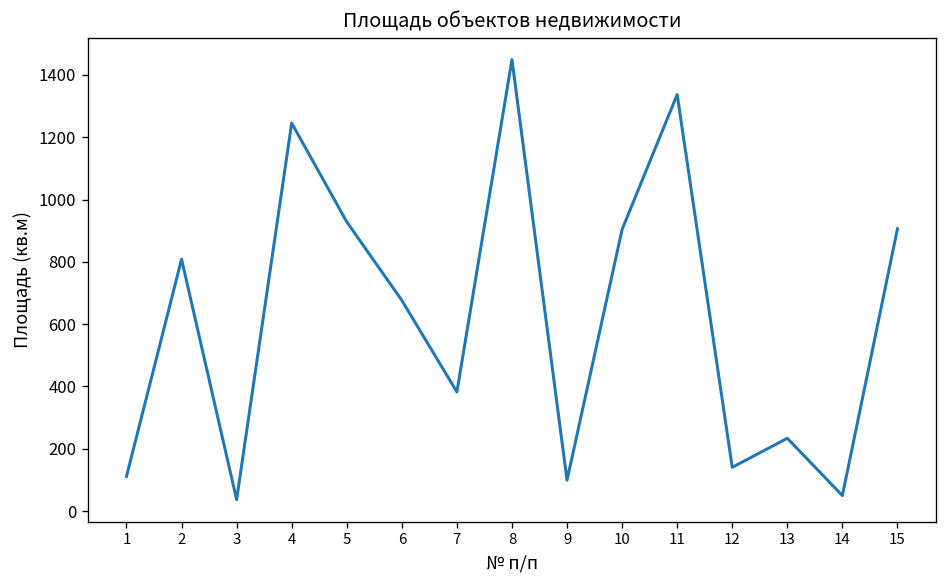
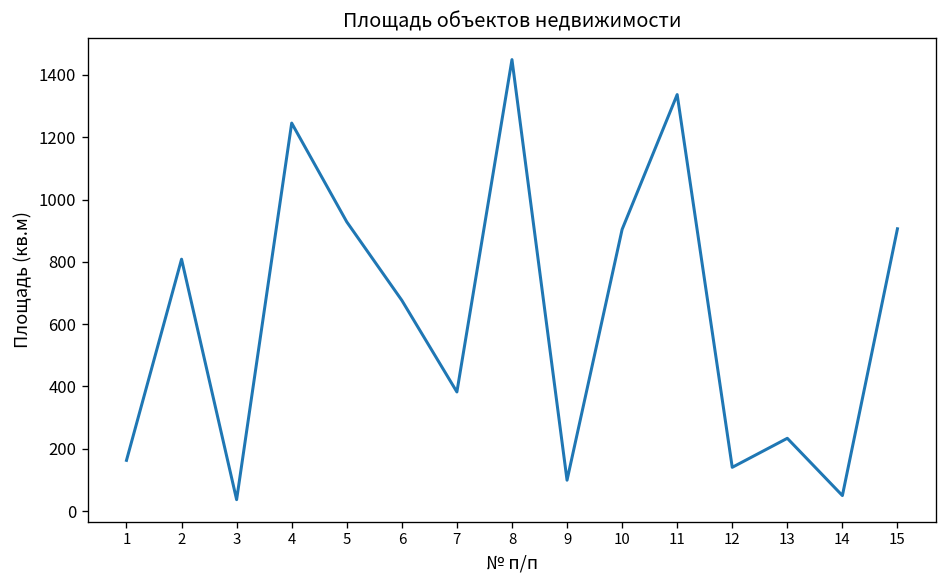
1: 110 -> 160
